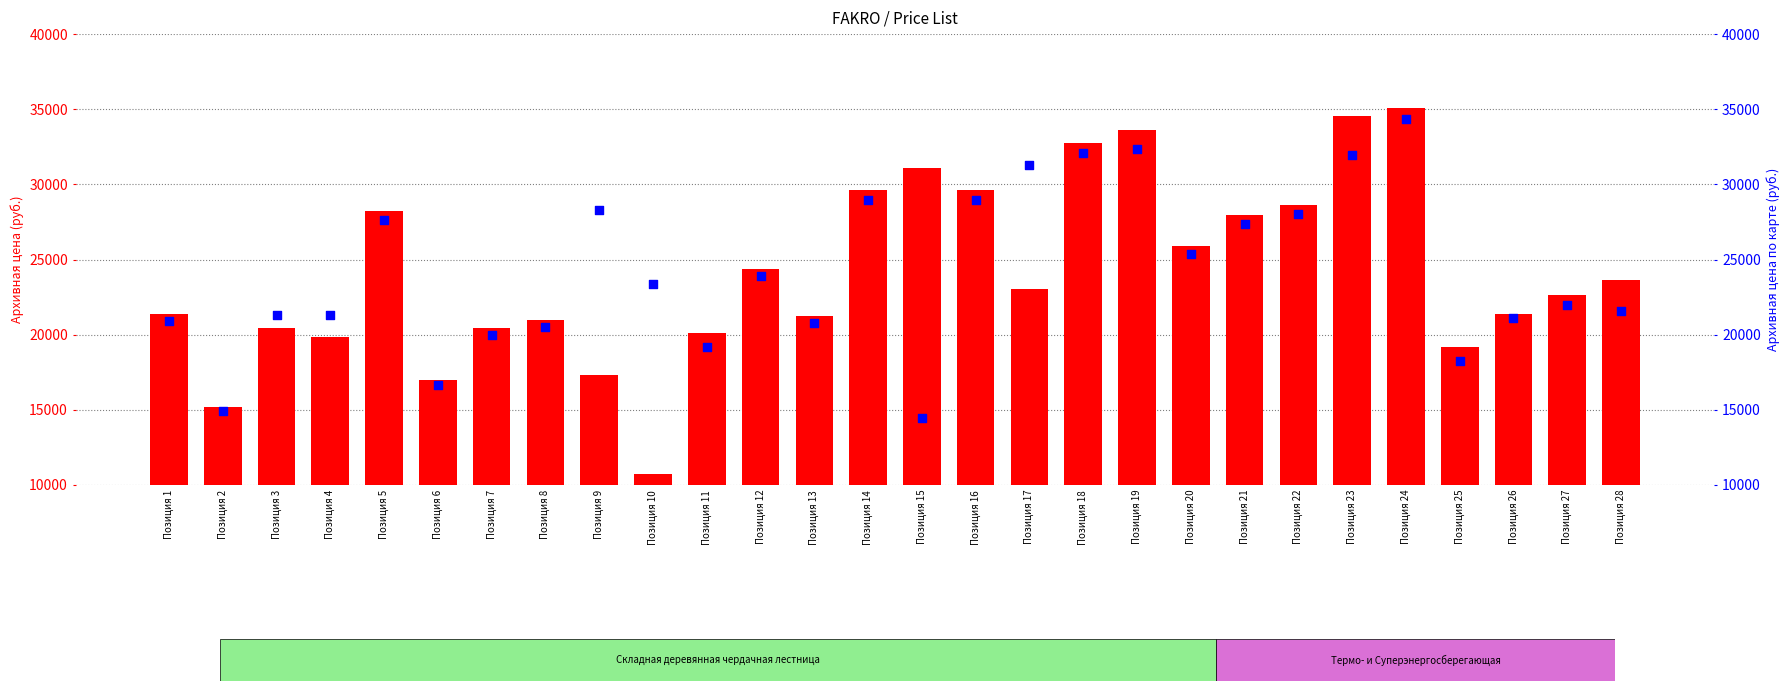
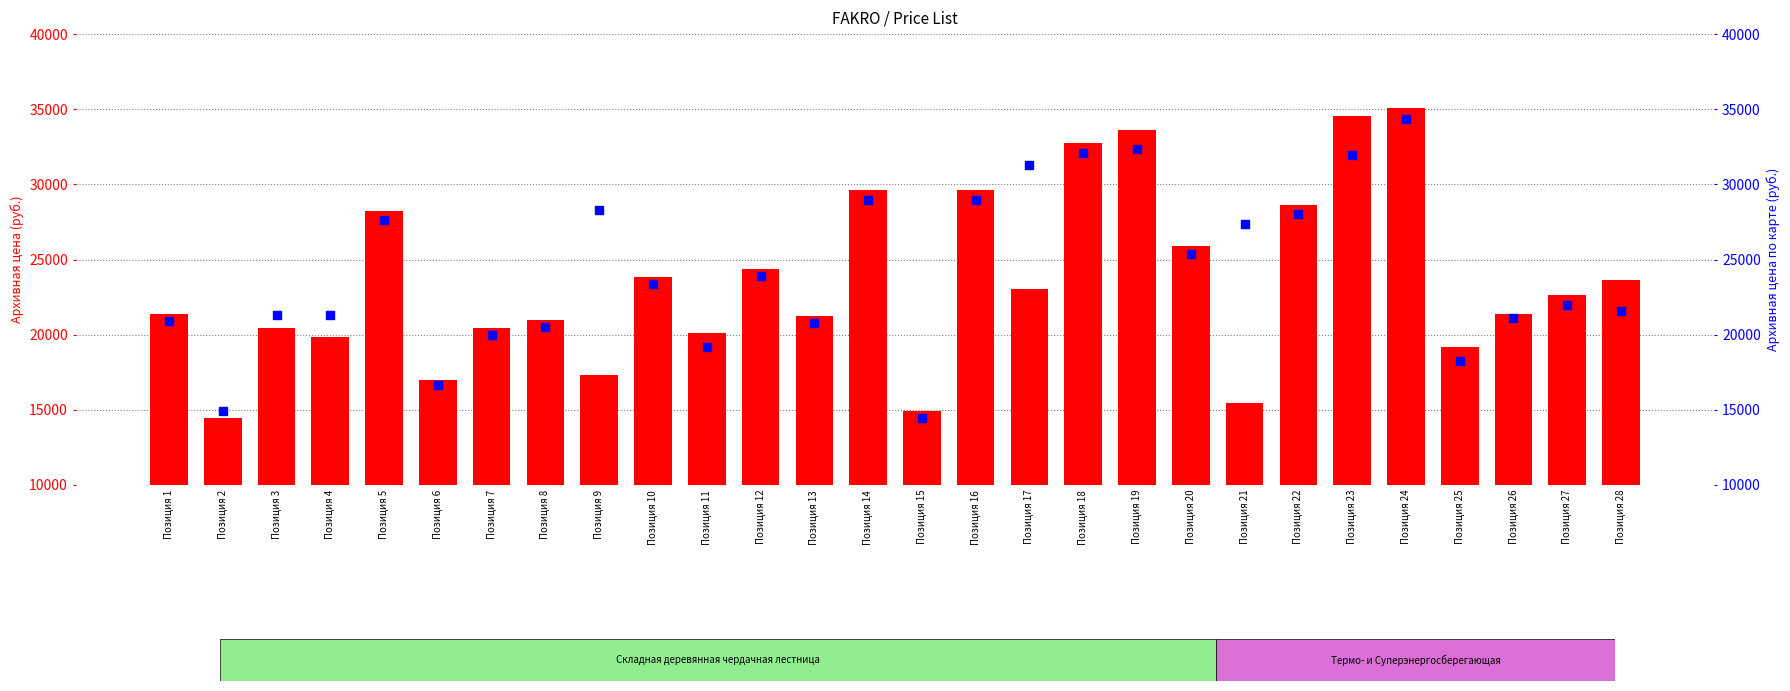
Архивная цена, Позиция 2: 15200 -> 14500
Архивная цена, Позиция 10: 10700 -> 23800
Архивная цена, Позиция 15: 31100 -> 14900
Архивная цена, Позиция 21: 28000 -> 15500
